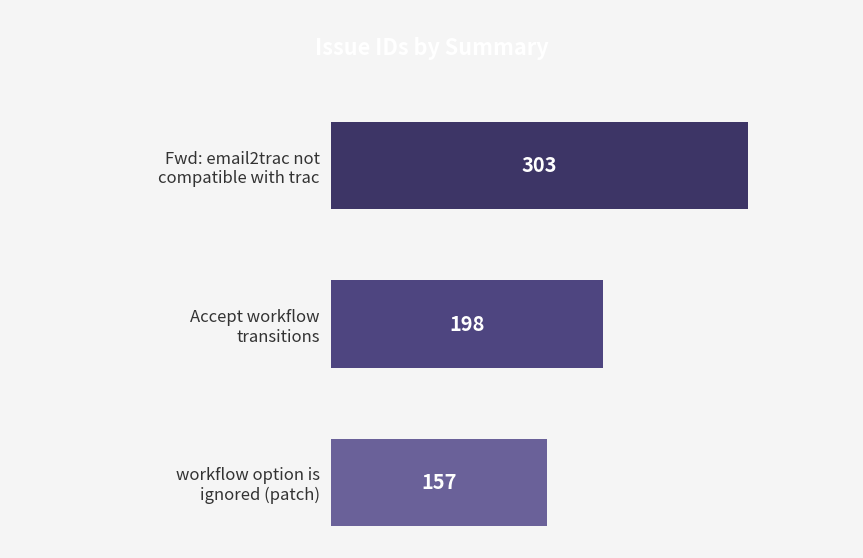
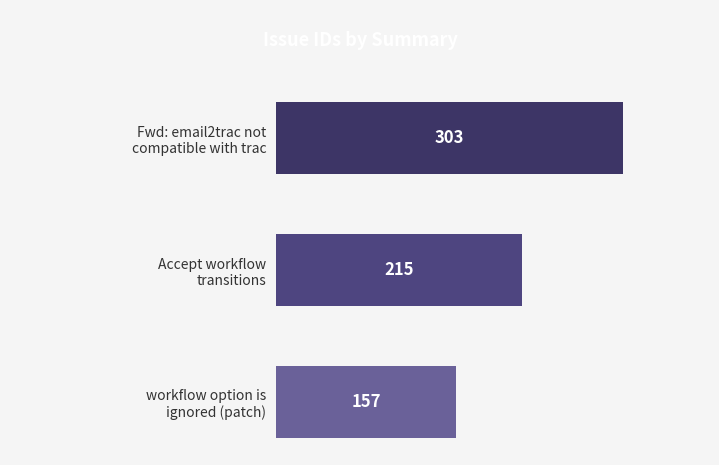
Accept workflow transitions: 198 -> 215
